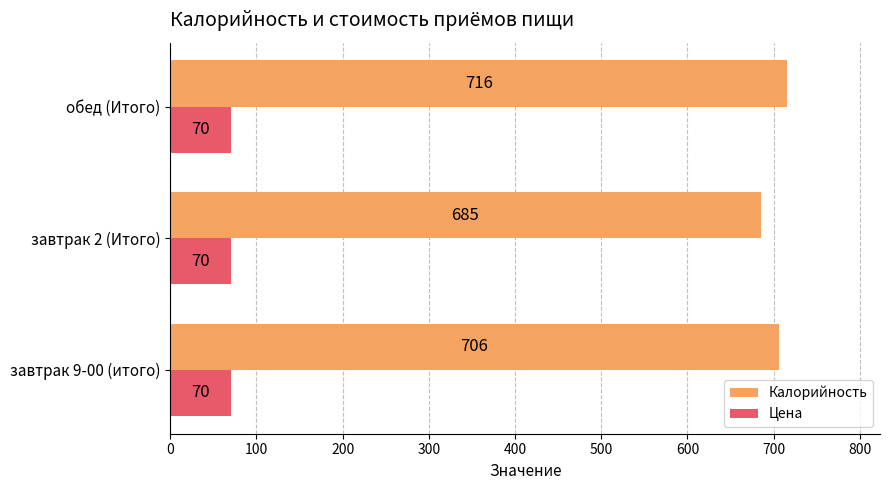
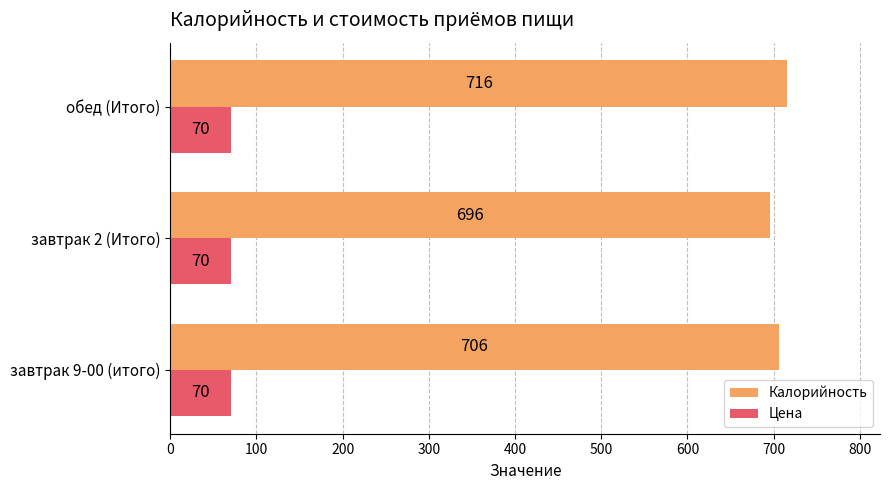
Калорийность, завтрак 2 (Итого): 685 -> 696
